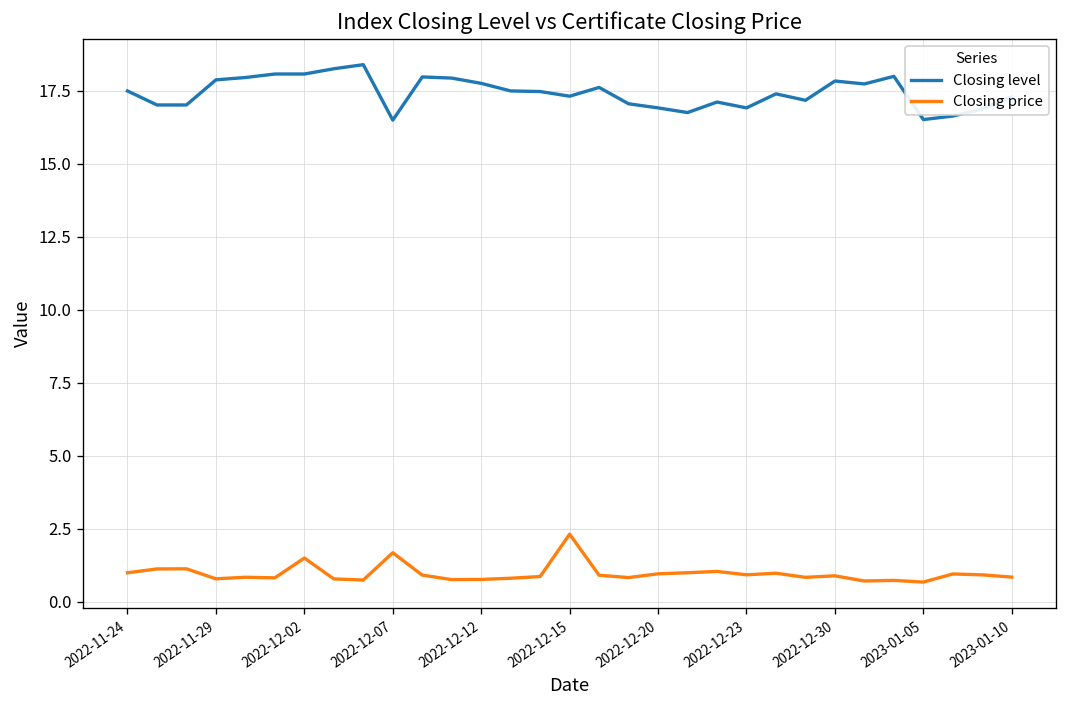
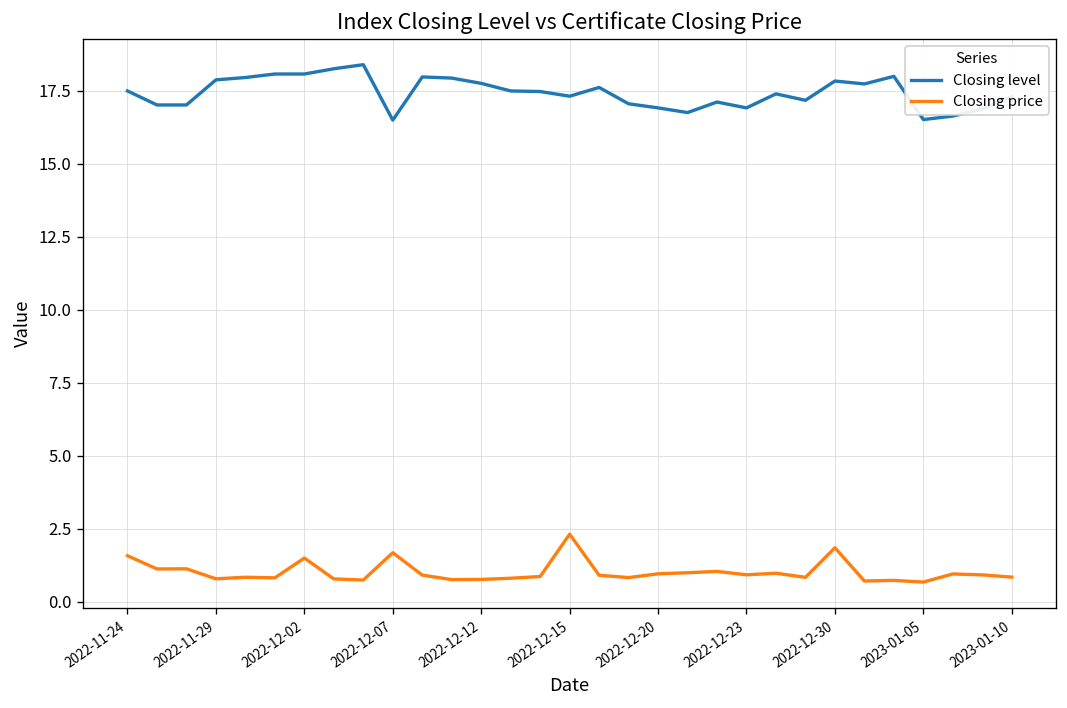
Closing price, 2022-11-24: 1.0 -> 1.6
Closing price, 2022-12-30: 0.9 -> 1.9
